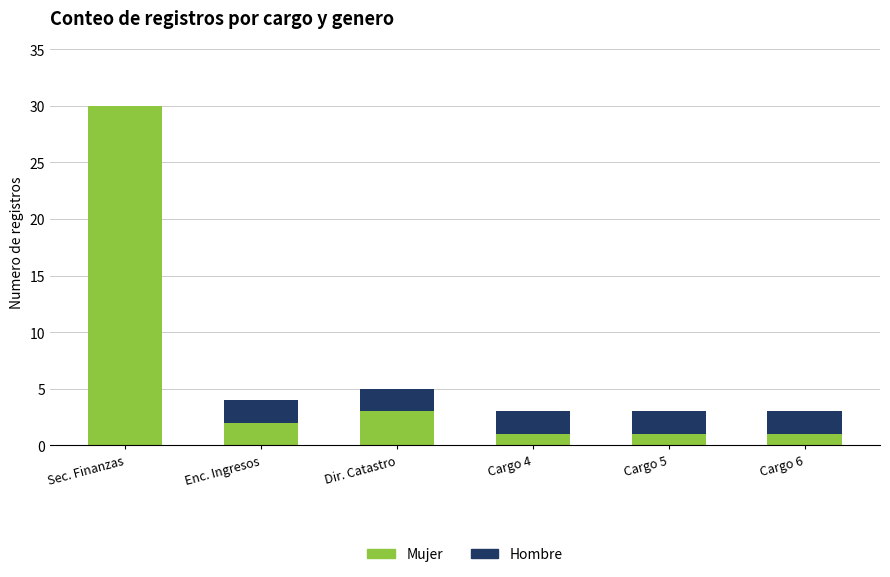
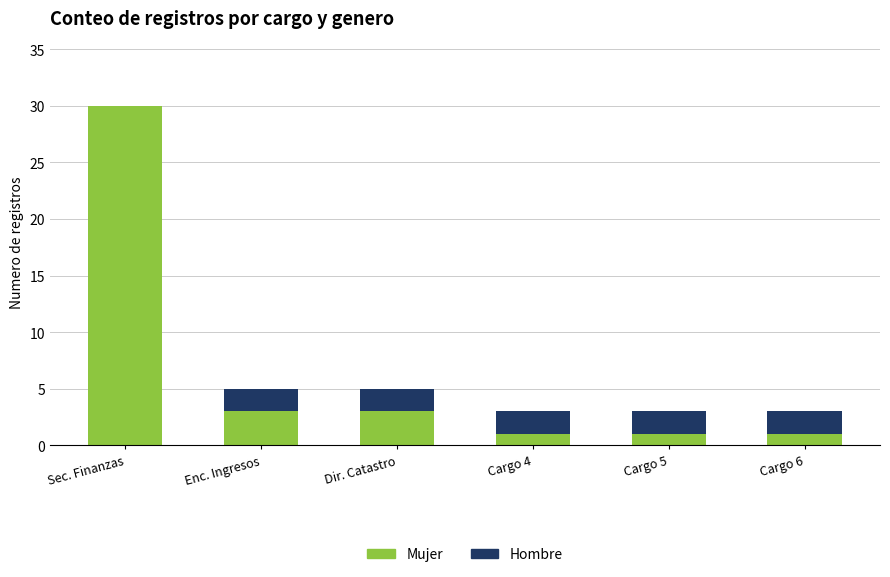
Mujer, Enc. Ingresos: 2 -> 3
